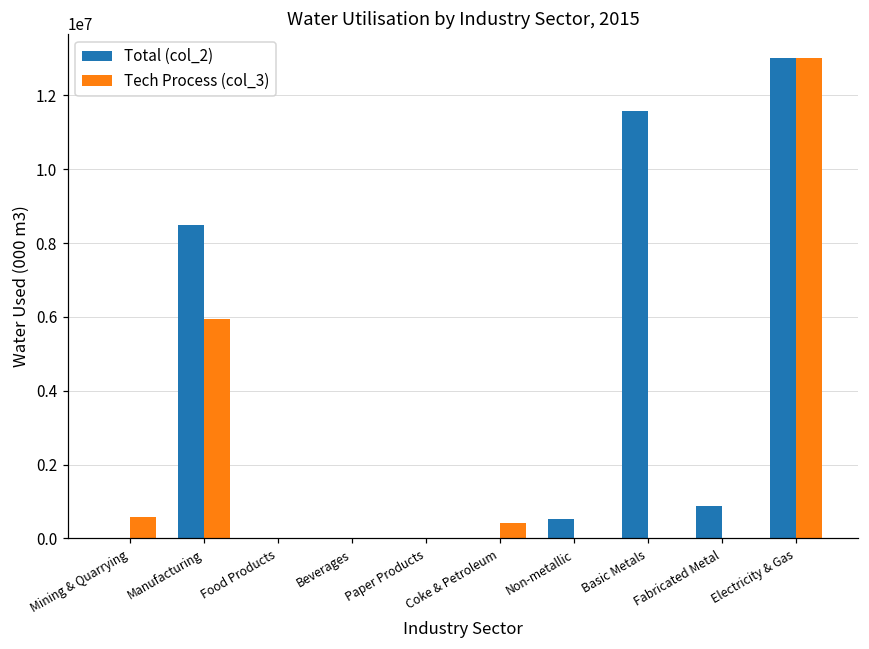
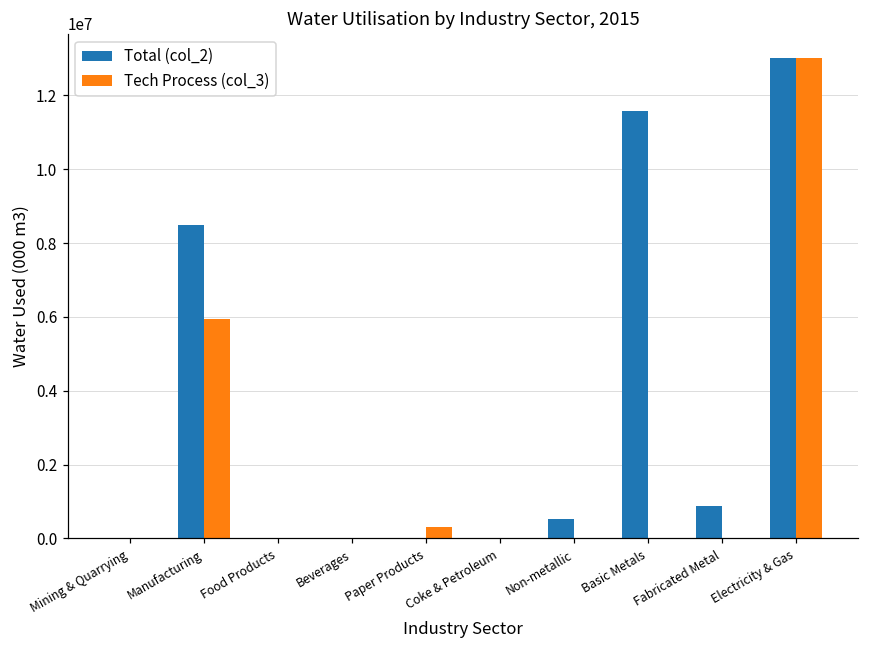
Tech Process (col_3), Mining & Quarrying: 600000 -> 0
Tech Process (col_3), Paper Products: 0 -> 300000
Tech Process (col_3), Coke & Petroleum: 400000 -> 0
